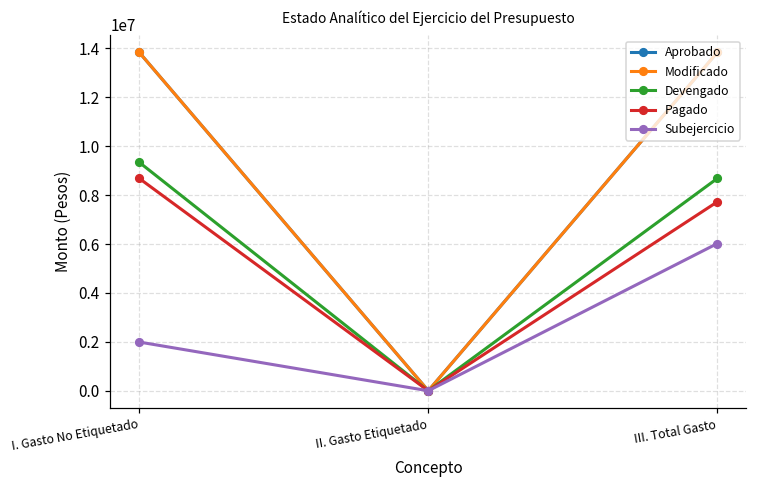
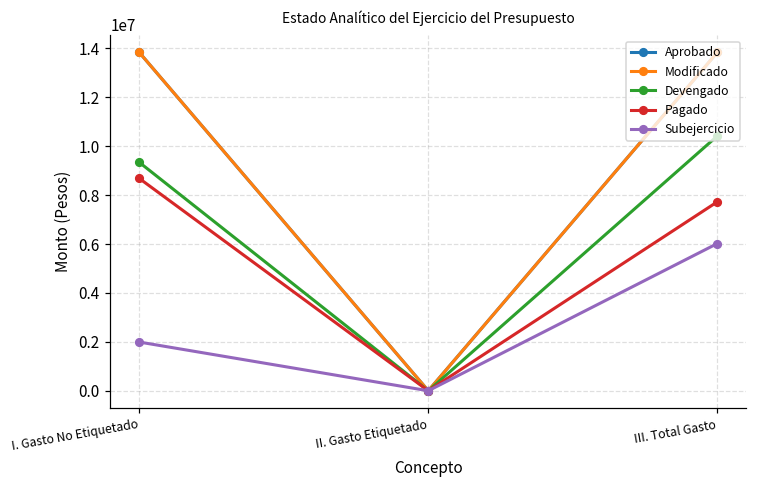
Devengado, III. Total Gasto: 8700000 -> 10400000
